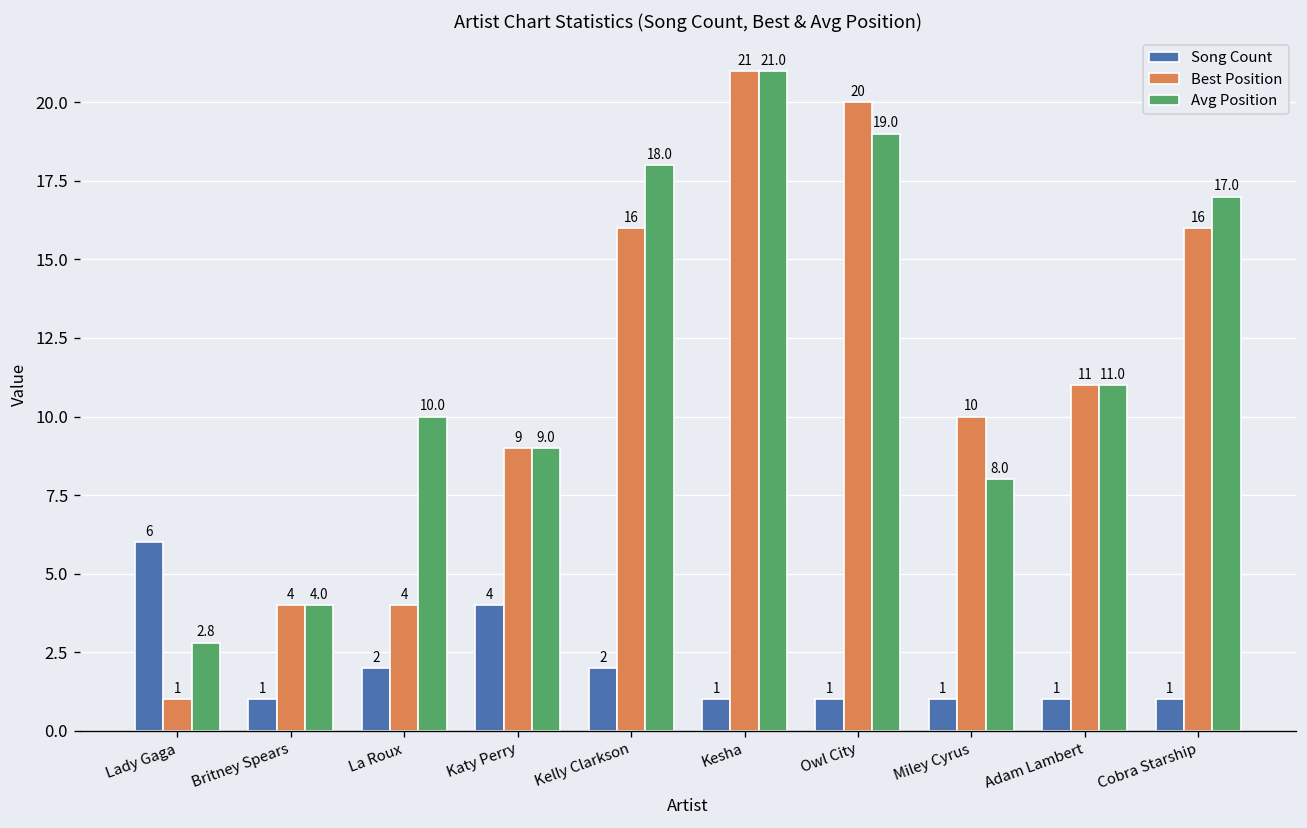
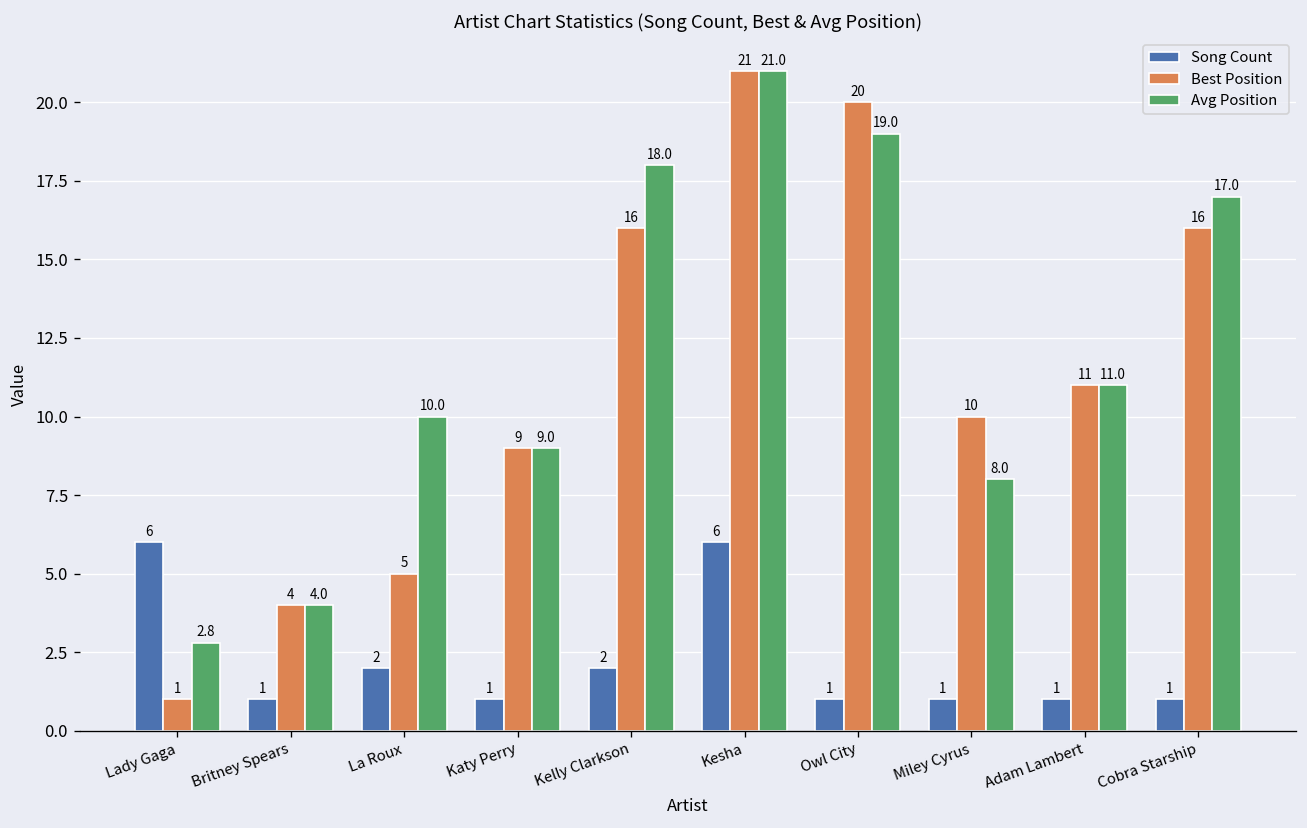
Best Position, La Roux: 4 -> 5
Song Count, Katy Perry: 4 -> 1
Song Count, Kesha: 1 -> 6
